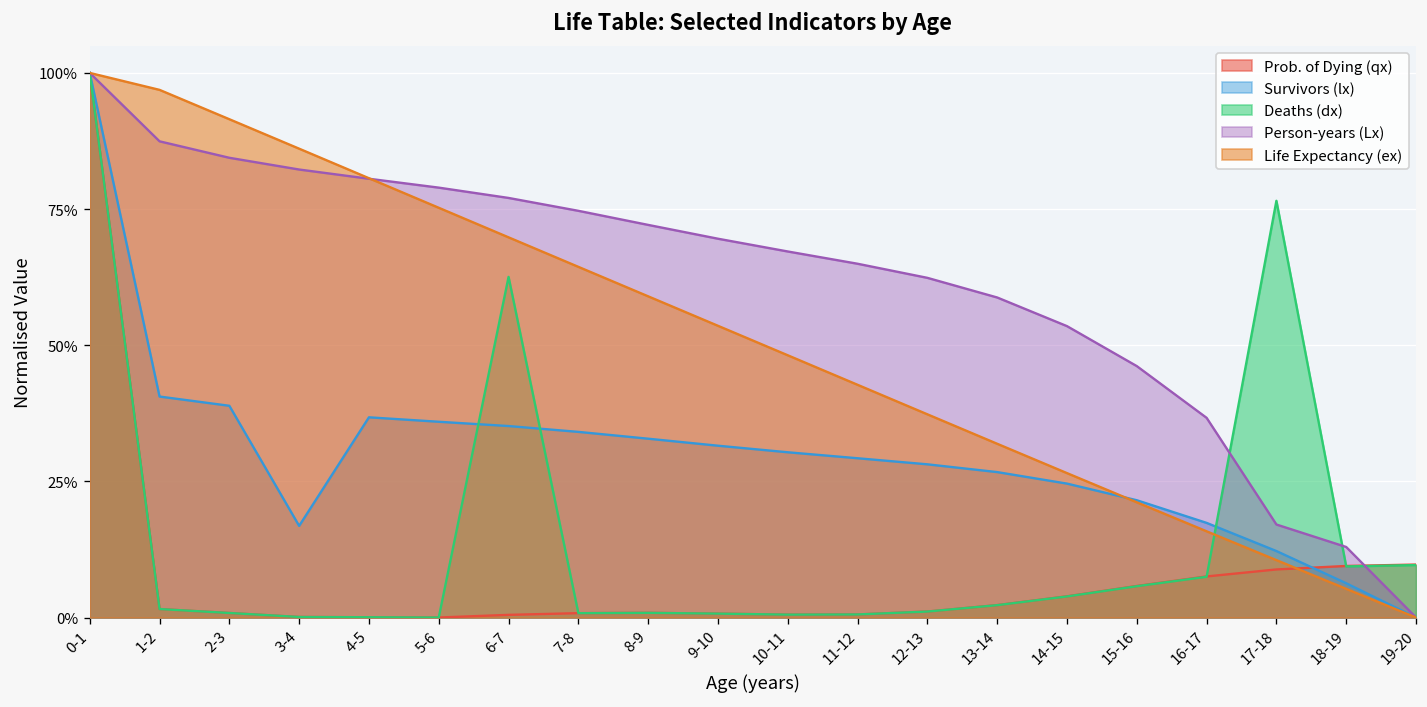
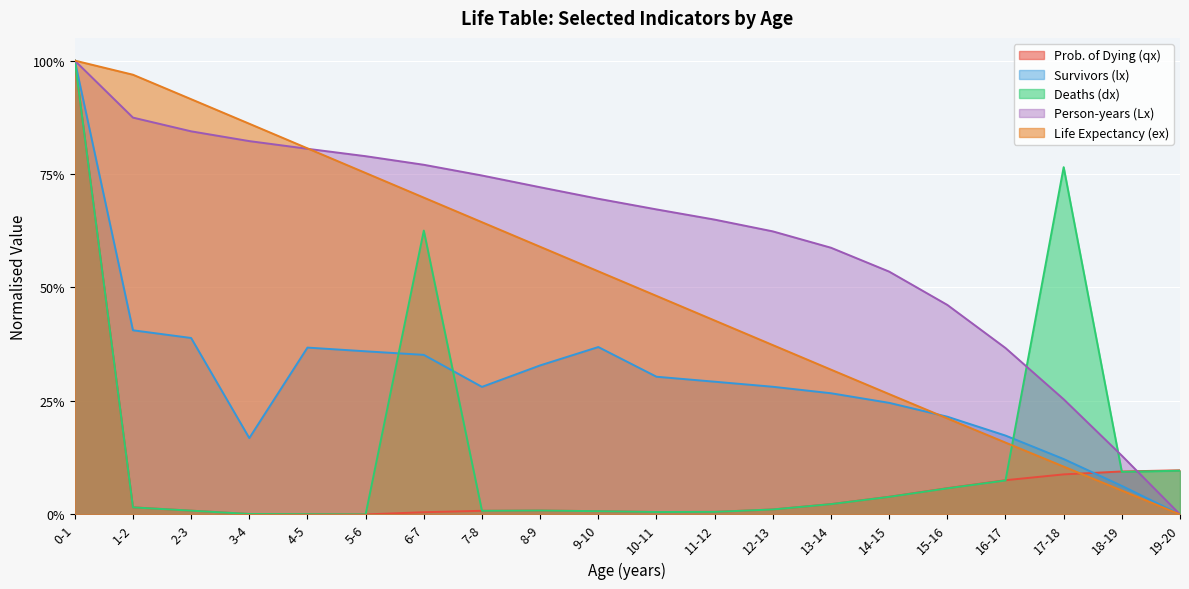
Survivors (lx), 7-8: 34% -> 28%
Survivors (lx), 9-10: 32% -> 37%
Person-years (Lx), 17-18: 17% -> 25%
